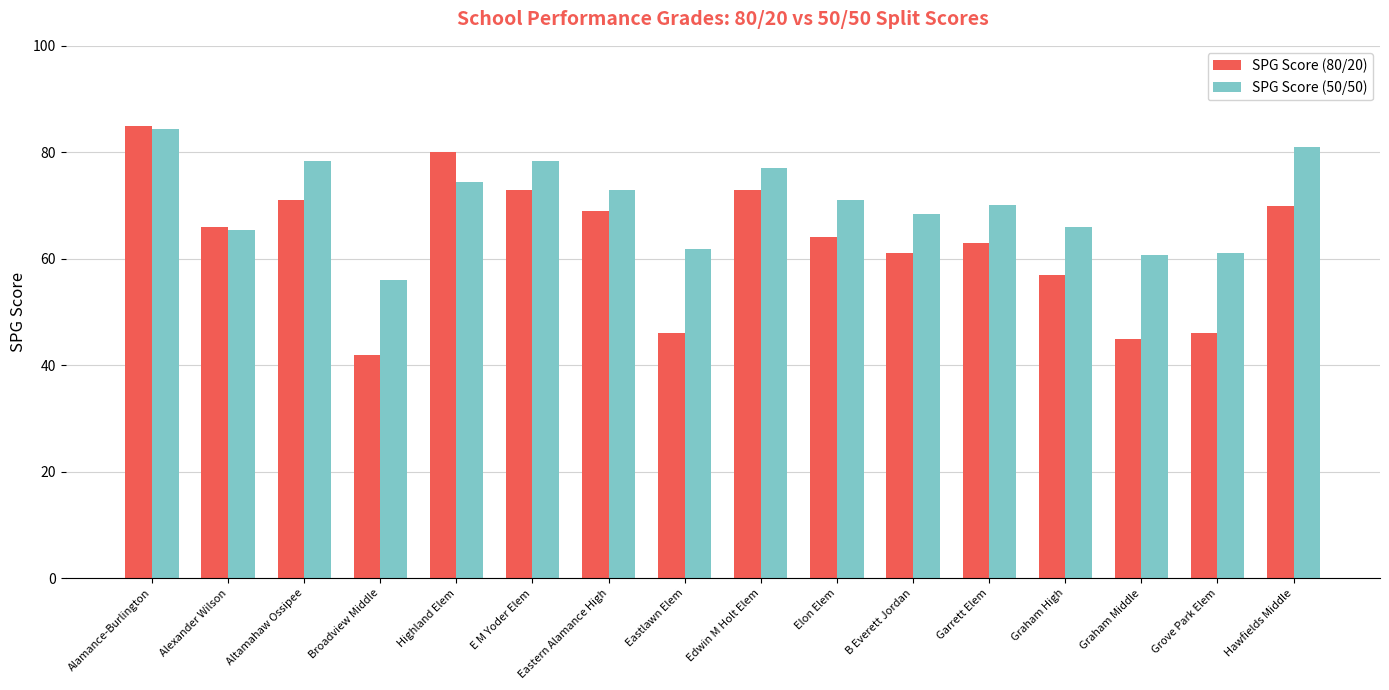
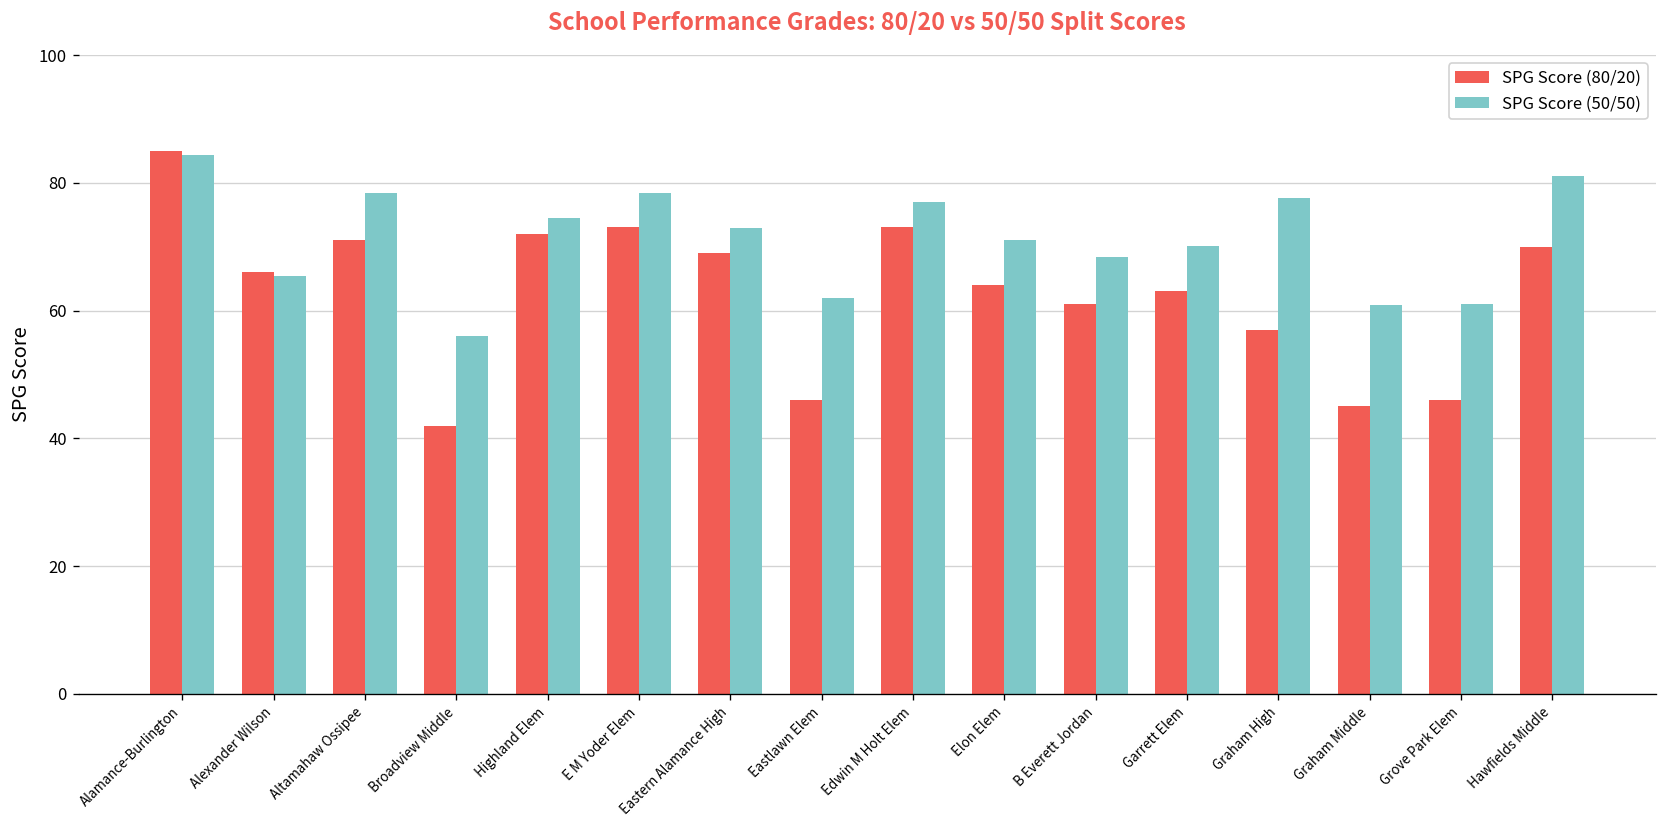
SPG Score (80/20), Highland Elem: 80 -> 72
SPG Score (50/50), Graham High: 66 -> 78
